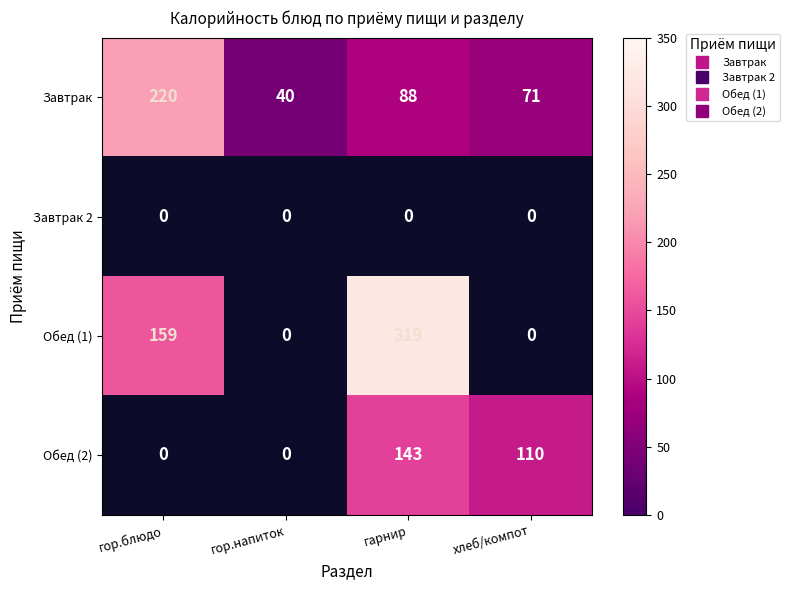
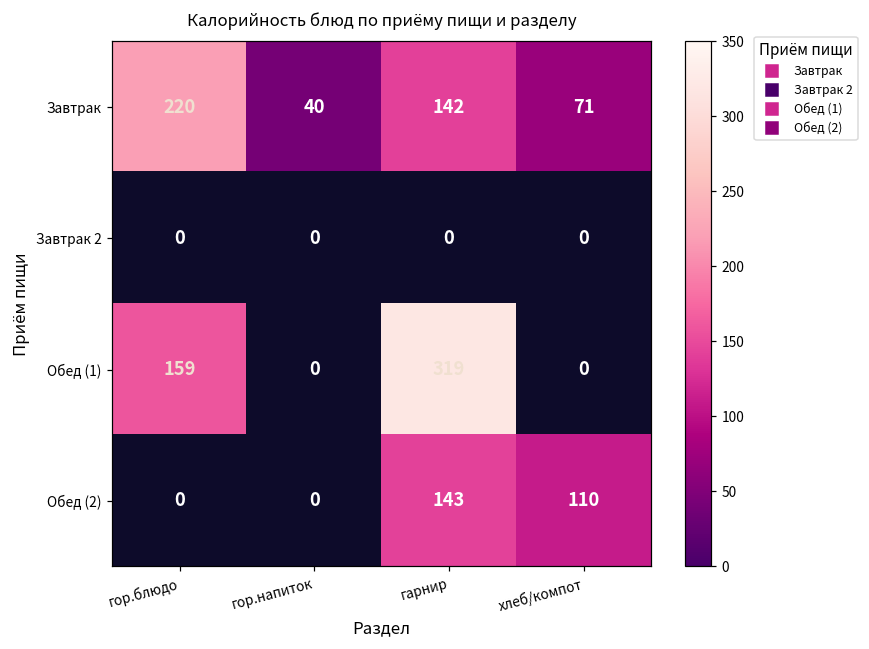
Завтрак, гарнир: 88 -> 142
